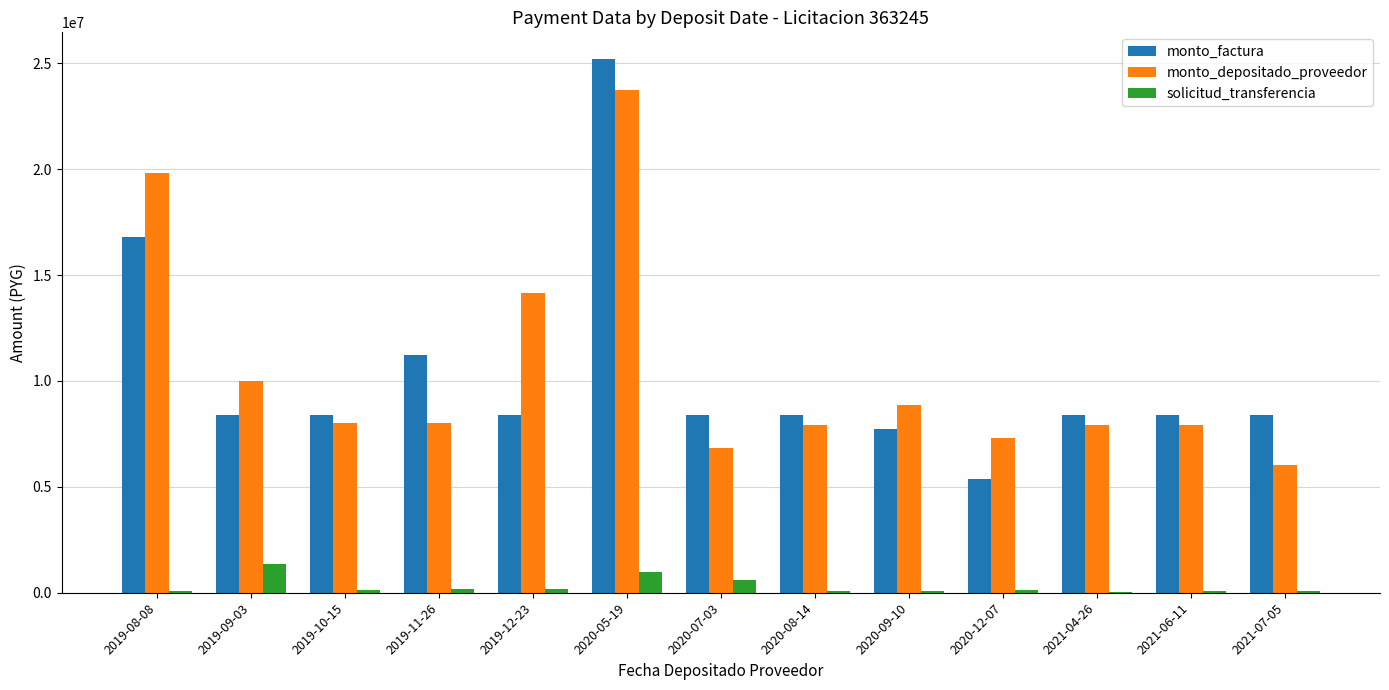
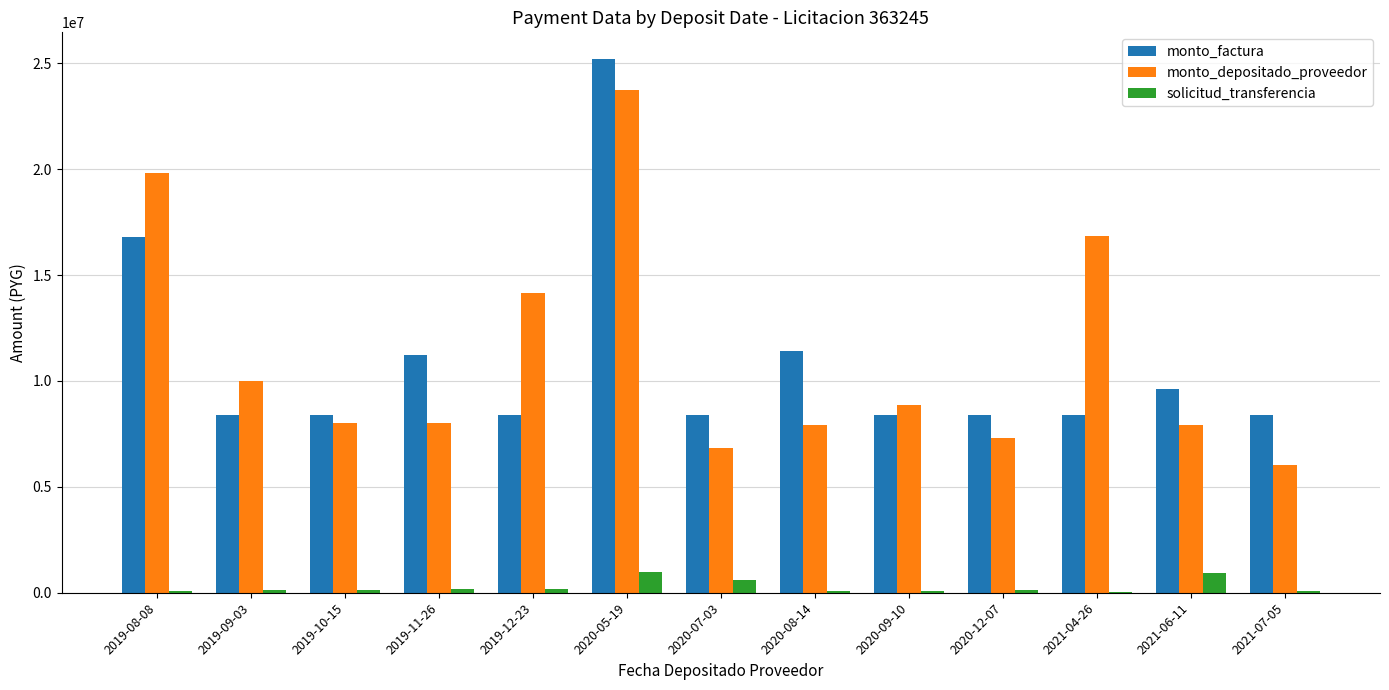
solicitud_transferencia, 2019-09-03: 1400000 -> 100000
monto_factura, 2020-08-14: 8400000 -> 11400000
monto_factura, 2020-09-10: 7700000 -> 8400000
monto_factura, 2020-12-07: 5400000 -> 8400000
monto_depositado_proveedor, 2021-04-26: 7900000 -> 16800000
monto_factura, 2021-06-11: 8400000 -> 9600000
solicitud_transferencia, 2021-06-11: 100000 -> 900000
